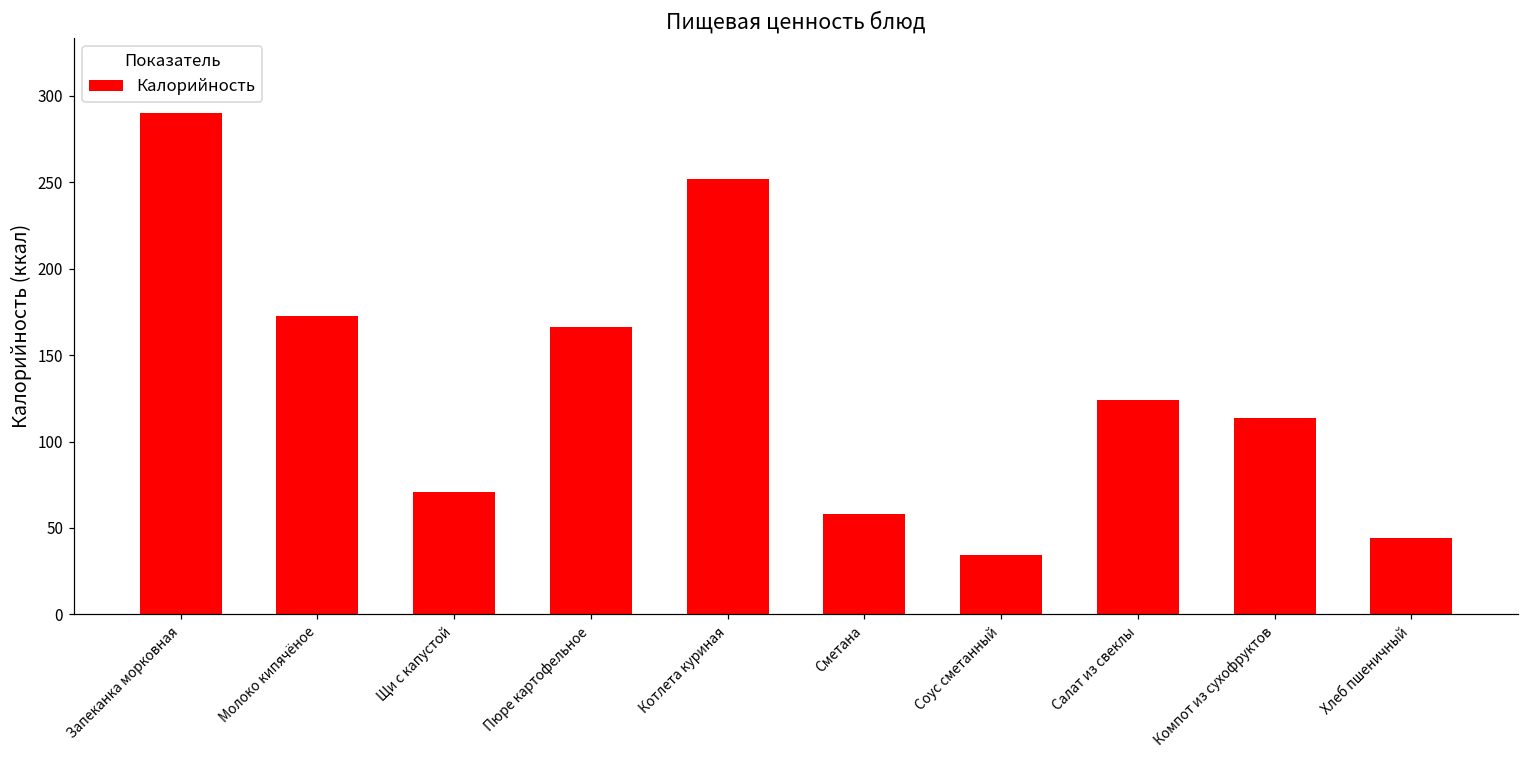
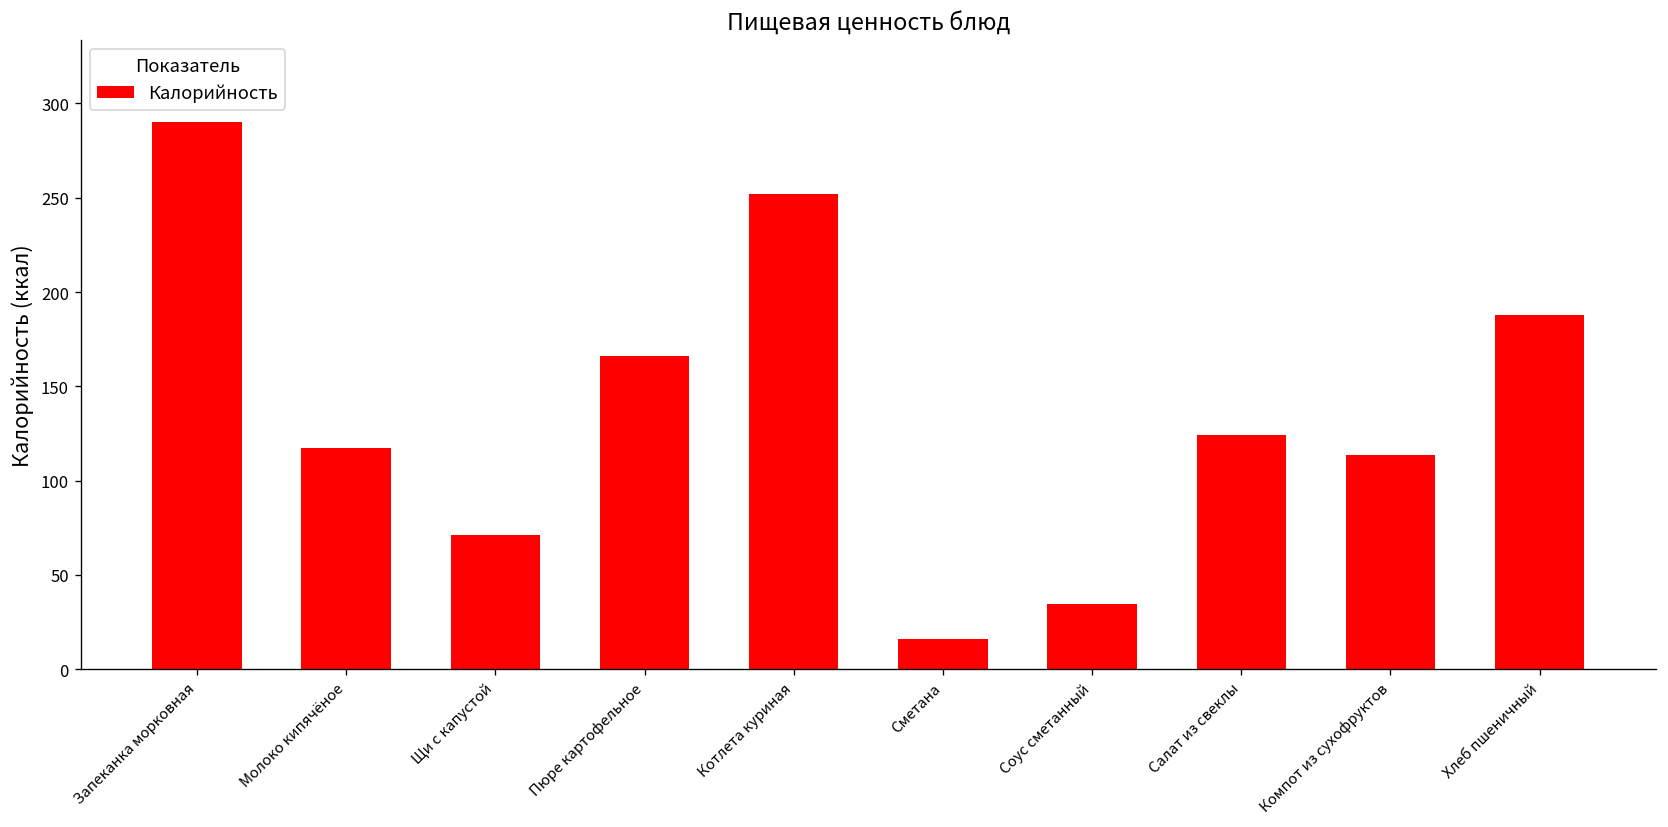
Молоко кипячёное: 172 -> 117
Сметана: 58 -> 16
Хлеб пшеничный: 44 -> 188
